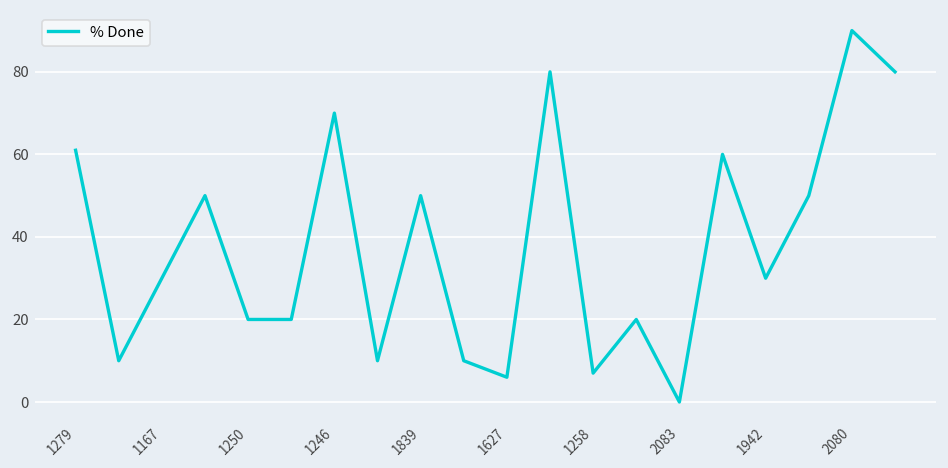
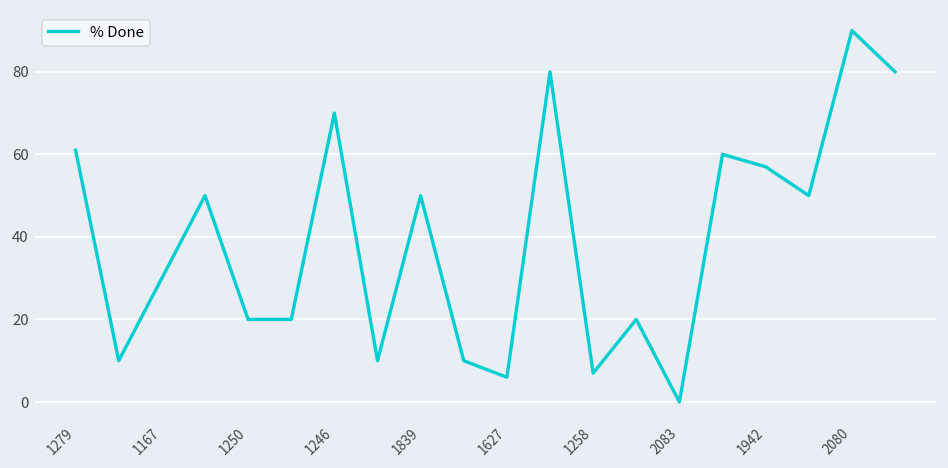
1942: 30 -> 57
